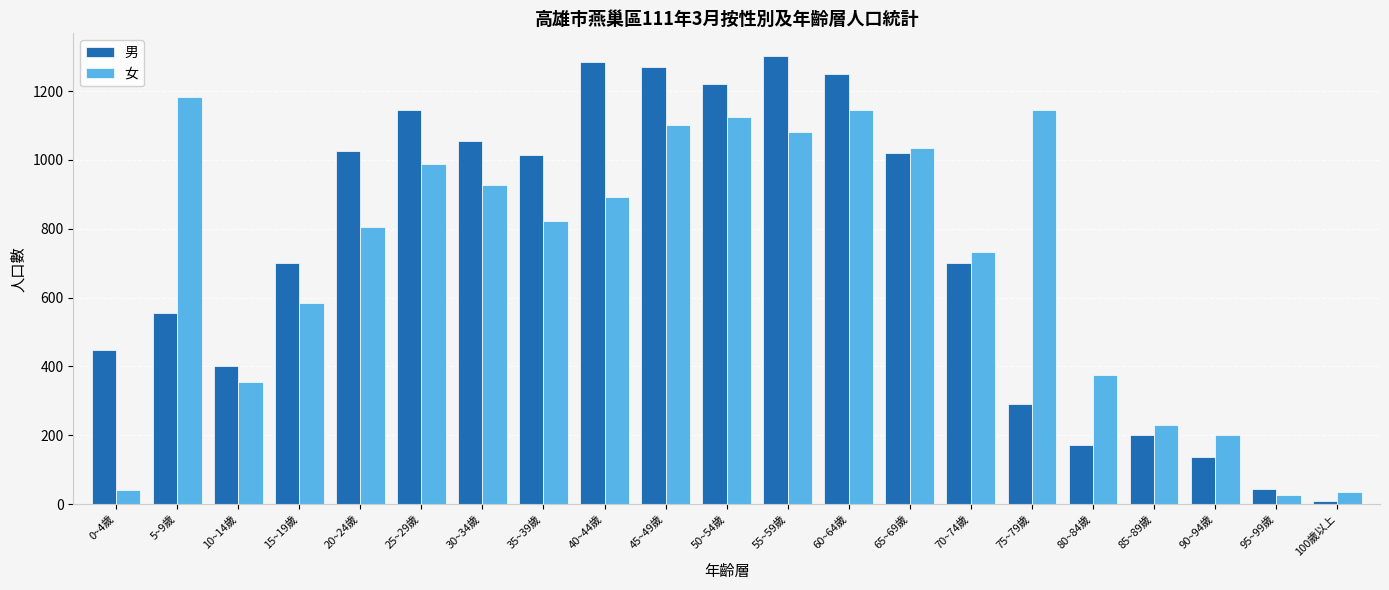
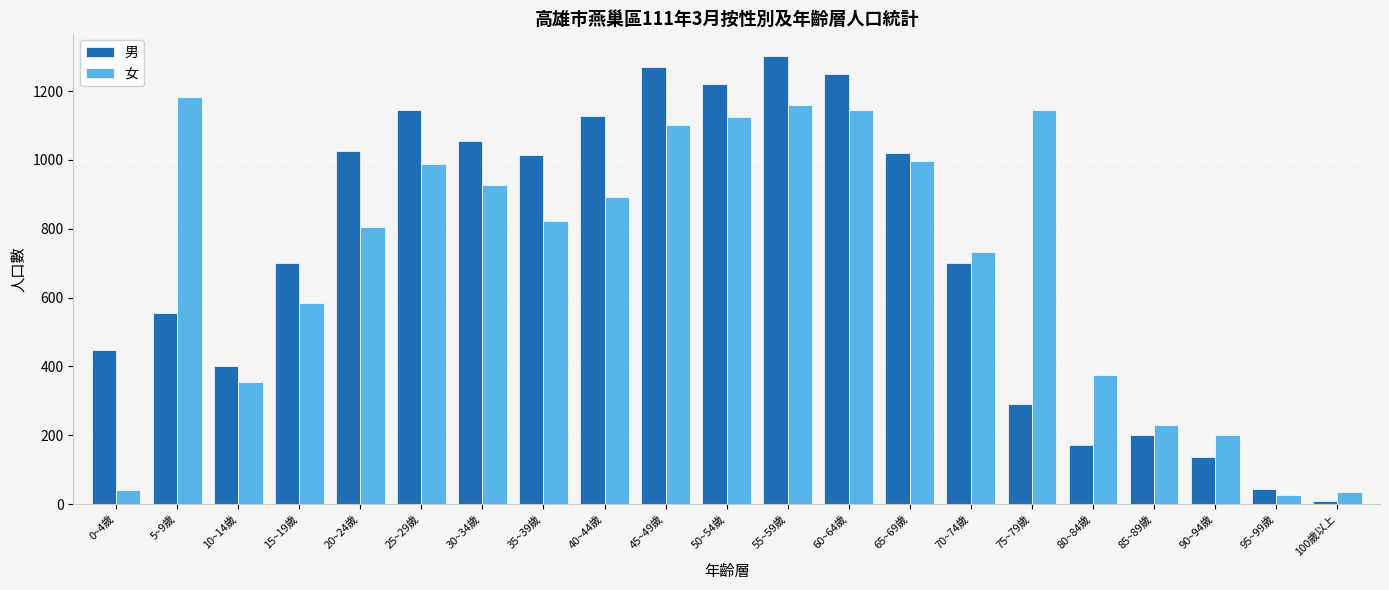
男, 40~44歲: 1290 -> 1130
女, 55~59歲: 1080 -> 1160
女, 65~69歲: 1030 -> 1000
